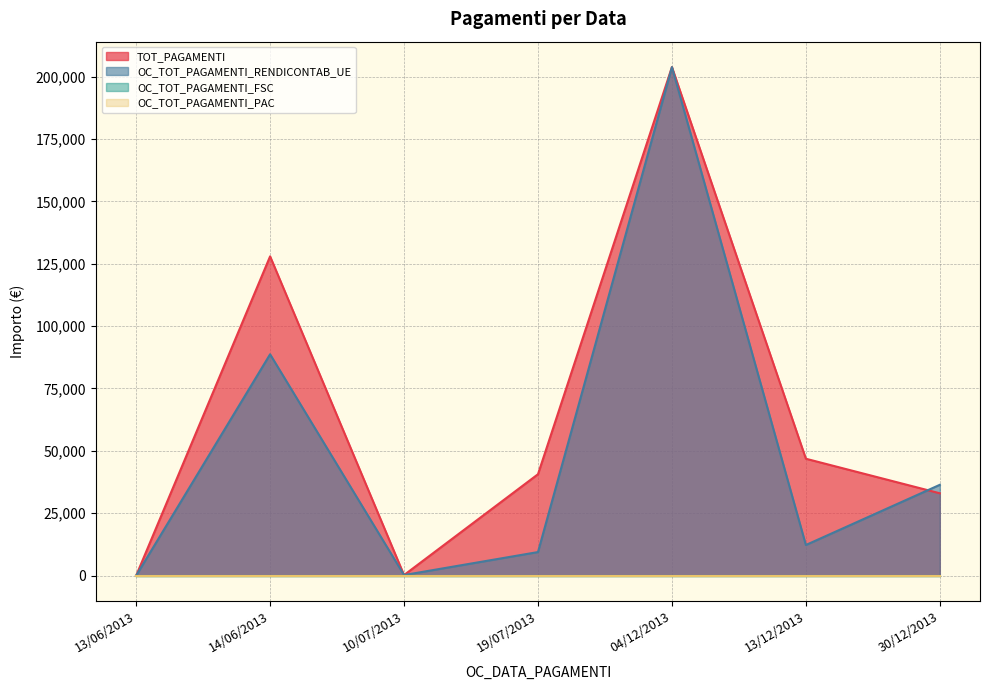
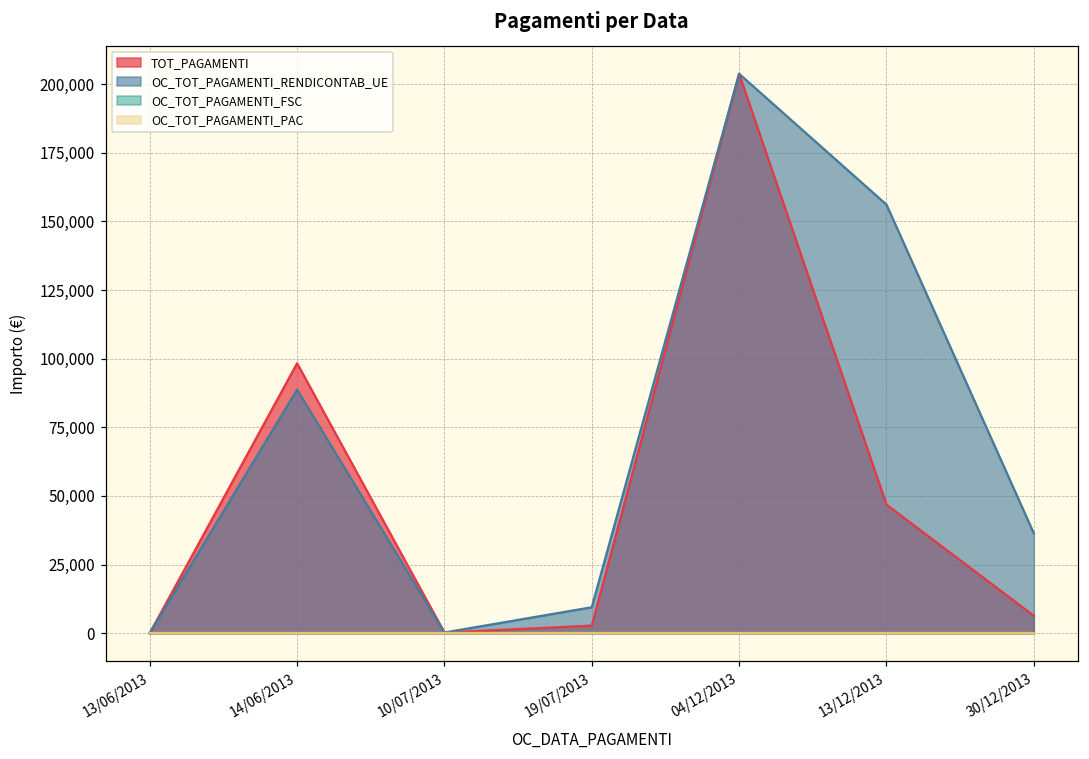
TOT_PAGAMENTI, 14/06/2013: 128,000 -> 98,000
TOT_PAGAMENTI, 19/07/2013: 41,000 -> 3,000
OC_TOT_PAGAMENTI_RENDICONTAB_UE, 13/12/2013: 12,000 -> 156,000
TOT_PAGAMENTI, 30/12/2013: 33,000 -> 6,000
